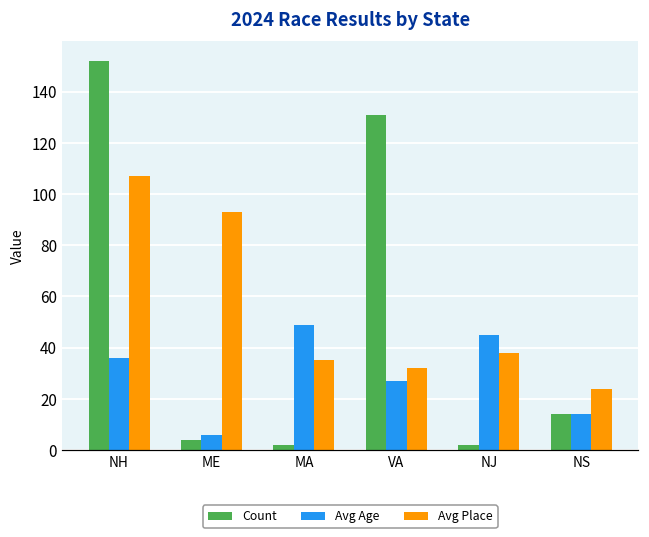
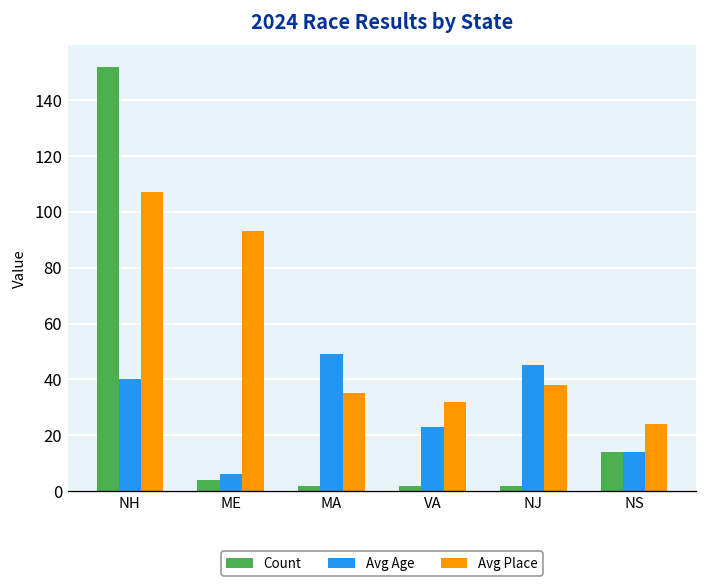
Avg Age, NH: 36 -> 40
Count, VA: 131 -> 2
Avg Age, VA: 27 -> 23
